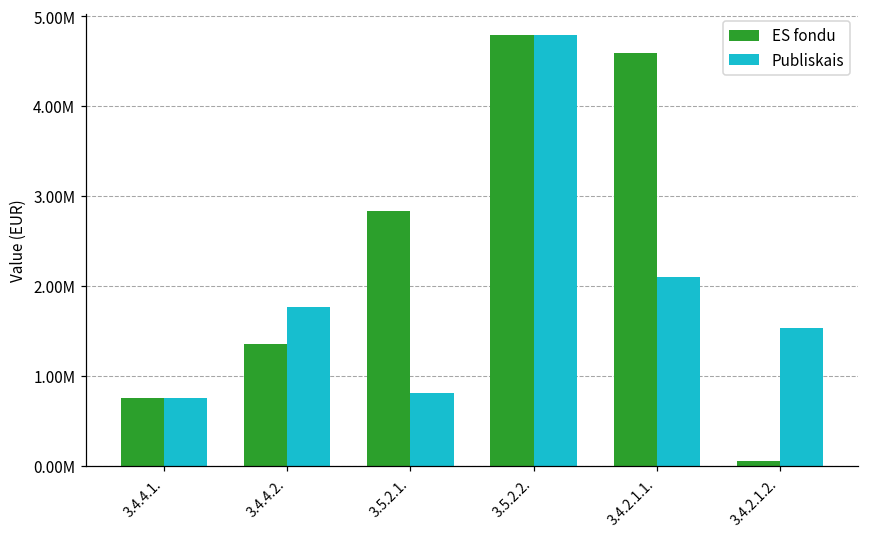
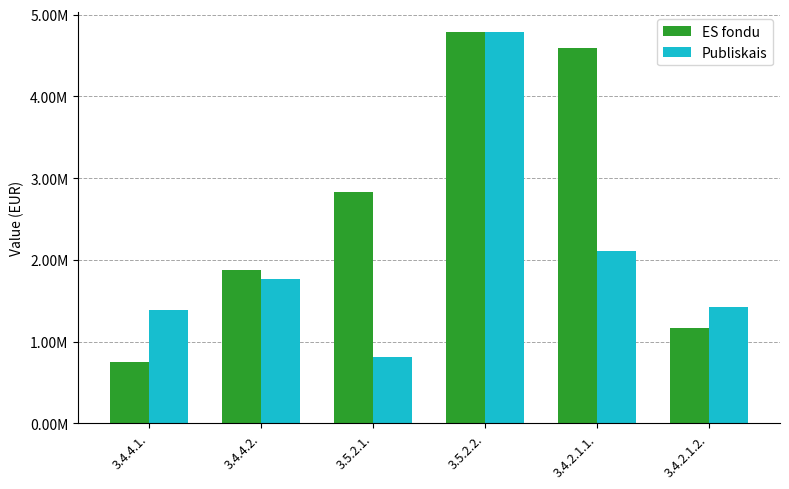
Publiskais, 3.4.4.1.: 800000 -> 1400000
ES fondu, 3.4.4.2.: 1400000 -> 1900000
ES fondu, 3.4.2.1.2.: 100000 -> 1200000
Publiskais, 3.4.2.1.2.: 1500000 -> 1400000
